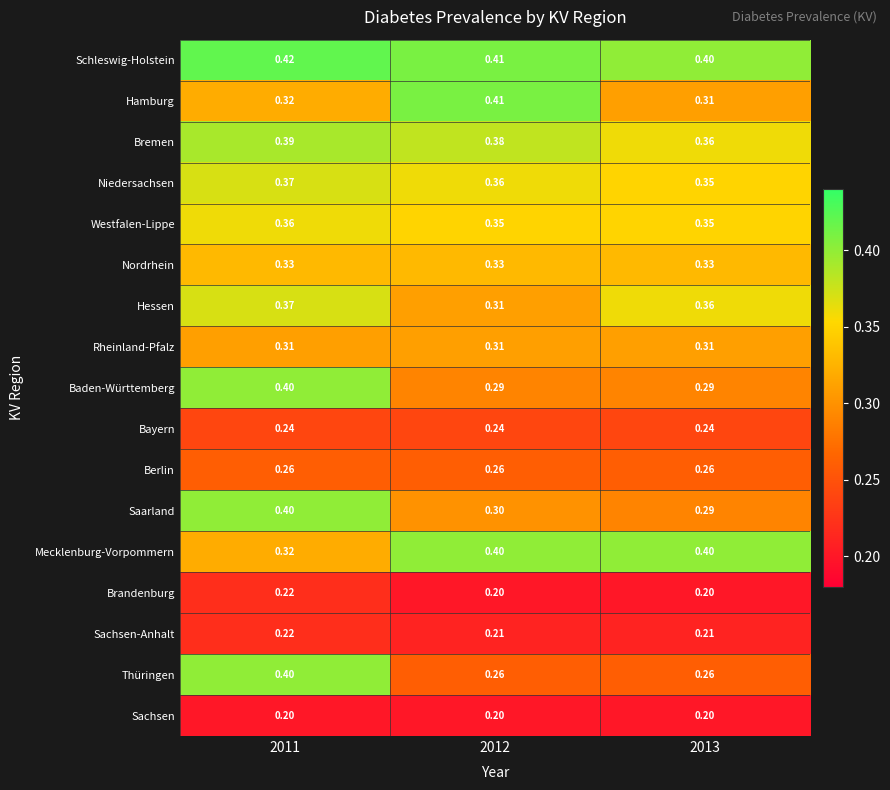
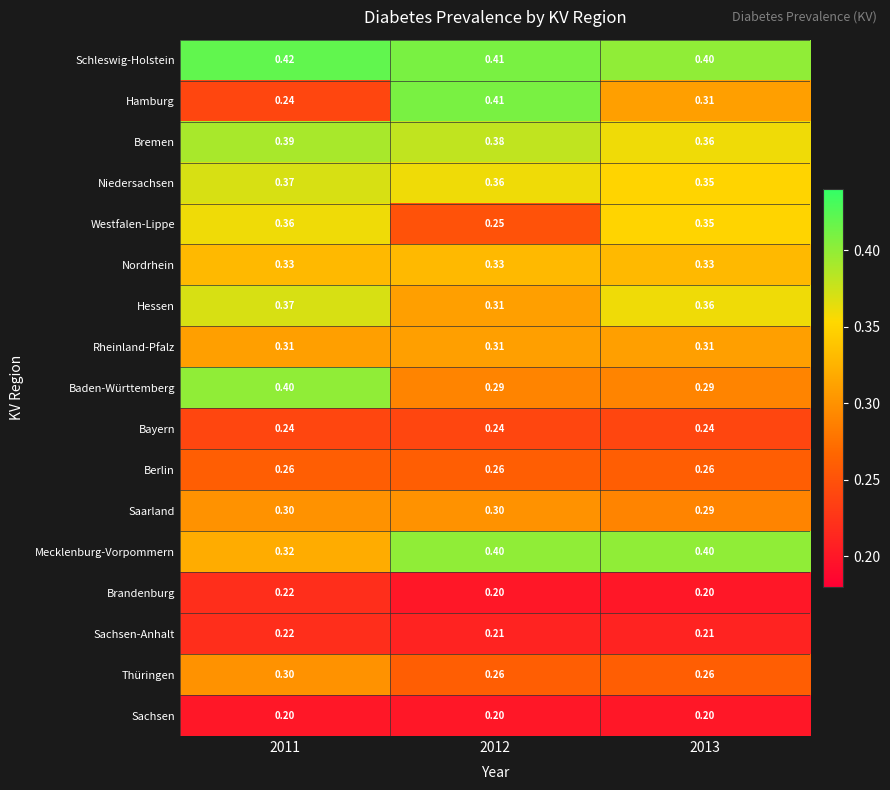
Hamburg, 2011: 0.32 -> 0.24
Westfalen-Lippe, 2012: 0.35 -> 0.25
Saarland, 2011: 0.40 -> 0.30
Thüringen, 2011: 0.40 -> 0.30
